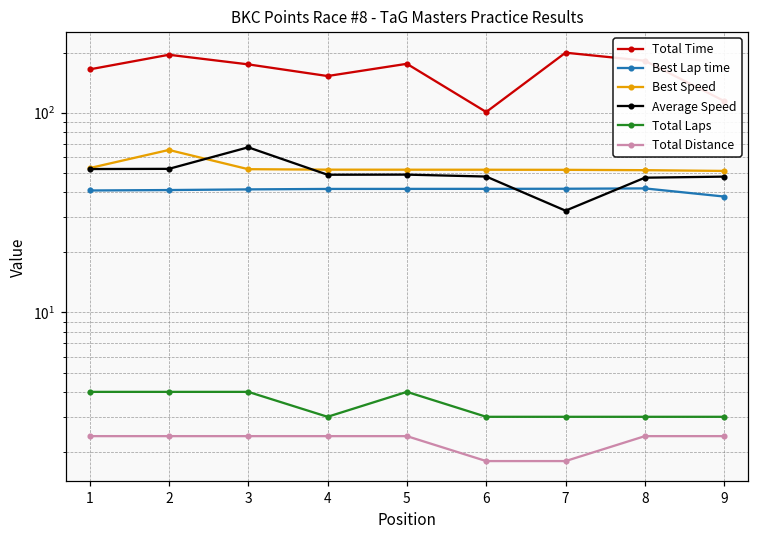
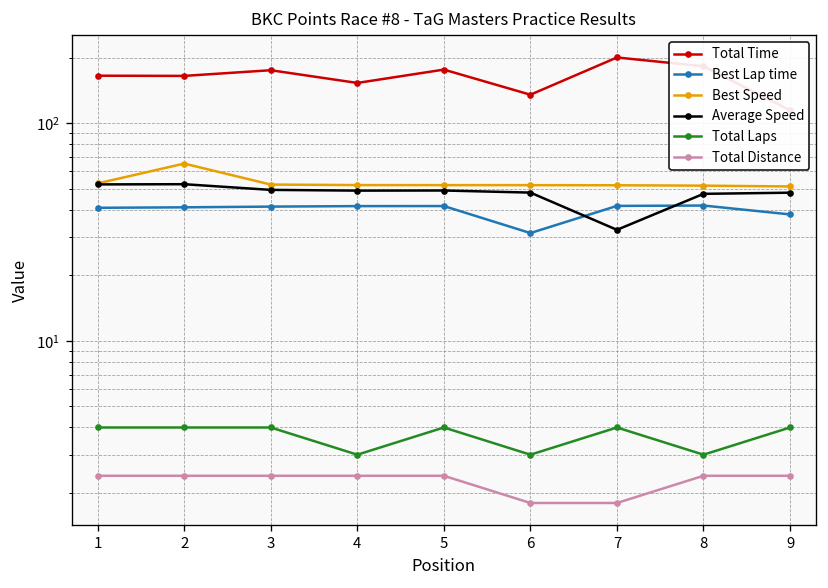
Total Time, 2: 200 -> 160
Average Speed, 3: 67 -> 49
Total Time, 6: 100 -> 140
Best Lap time, 6: 42 -> 31
Total Laps, 7: 3 -> 4
Total Laps, 9: 3 -> 4
